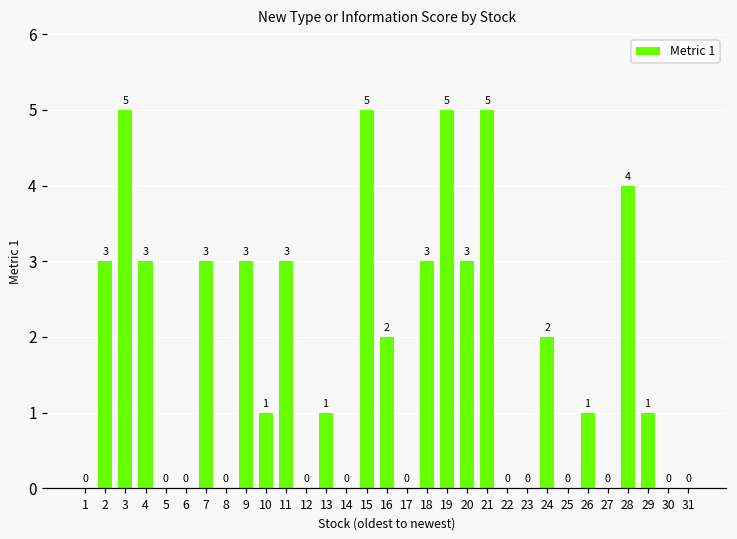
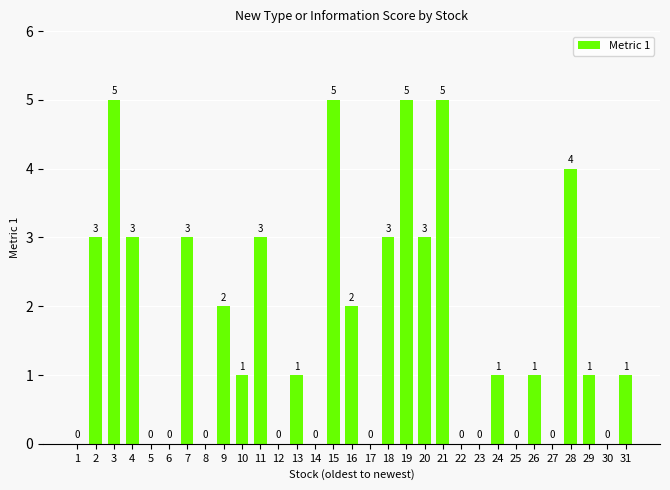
9: 3 -> 2
24: 2 -> 1
31: 0 -> 1
